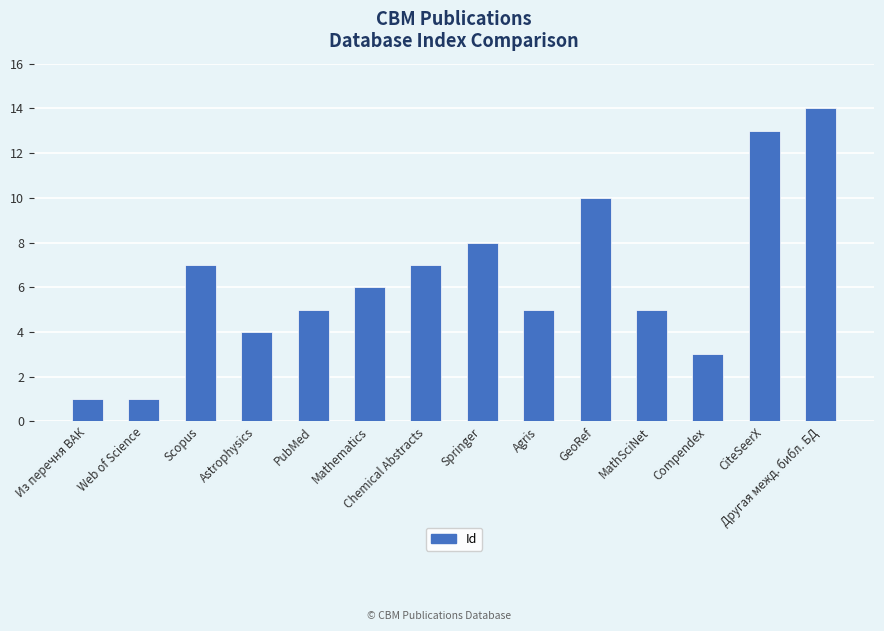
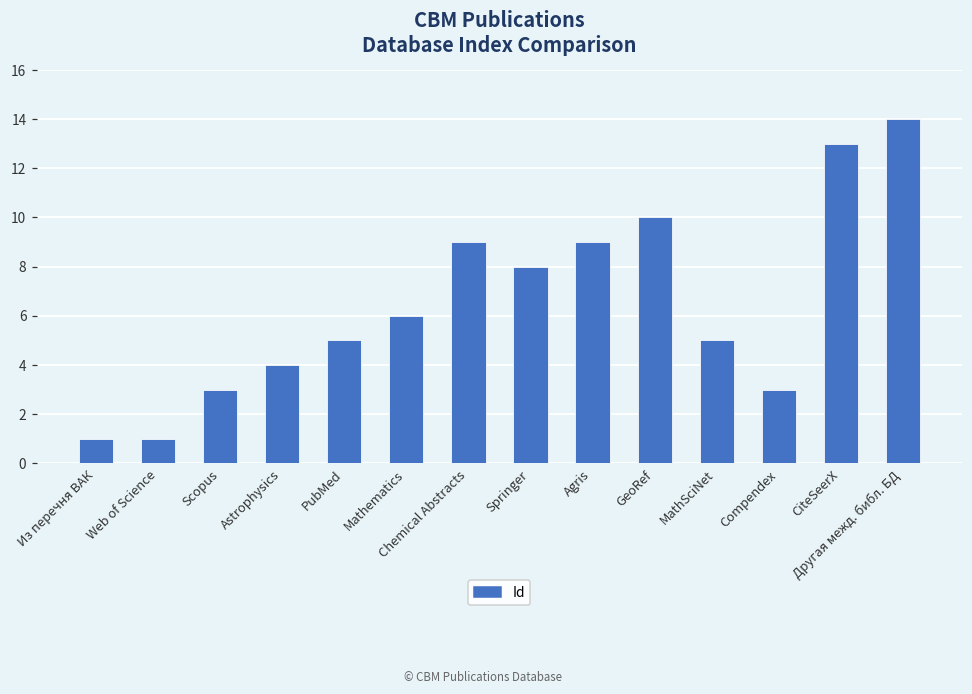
Scopus: 7 -> 3
Chemical Abstracts: 7 -> 9
Agris: 5 -> 9
